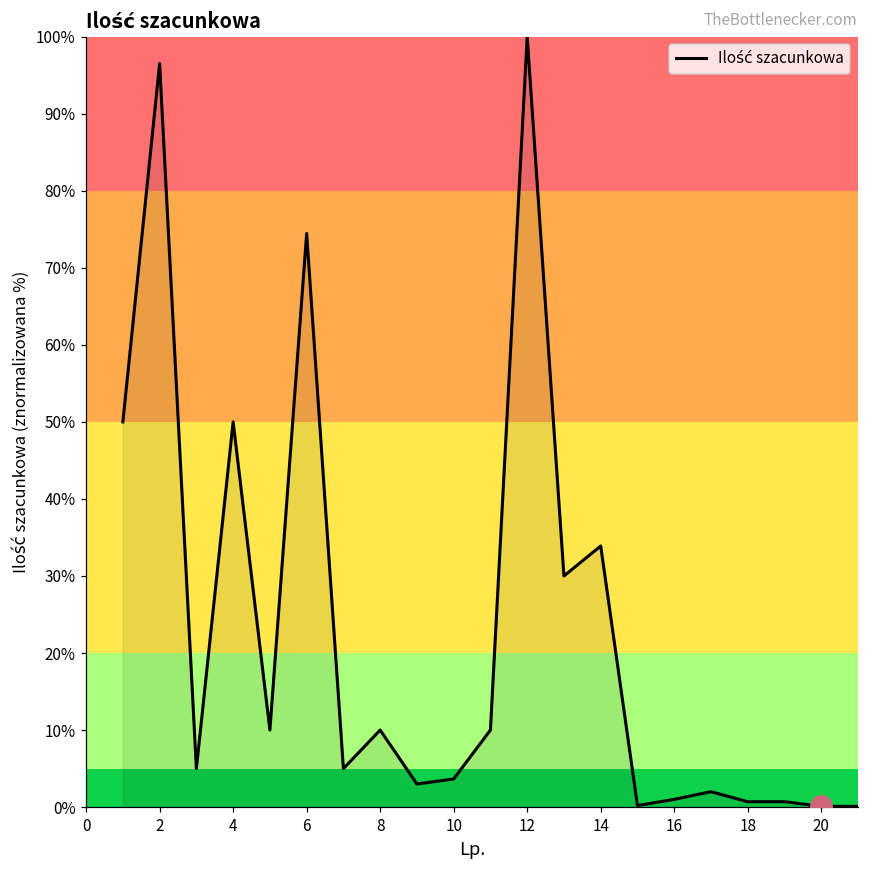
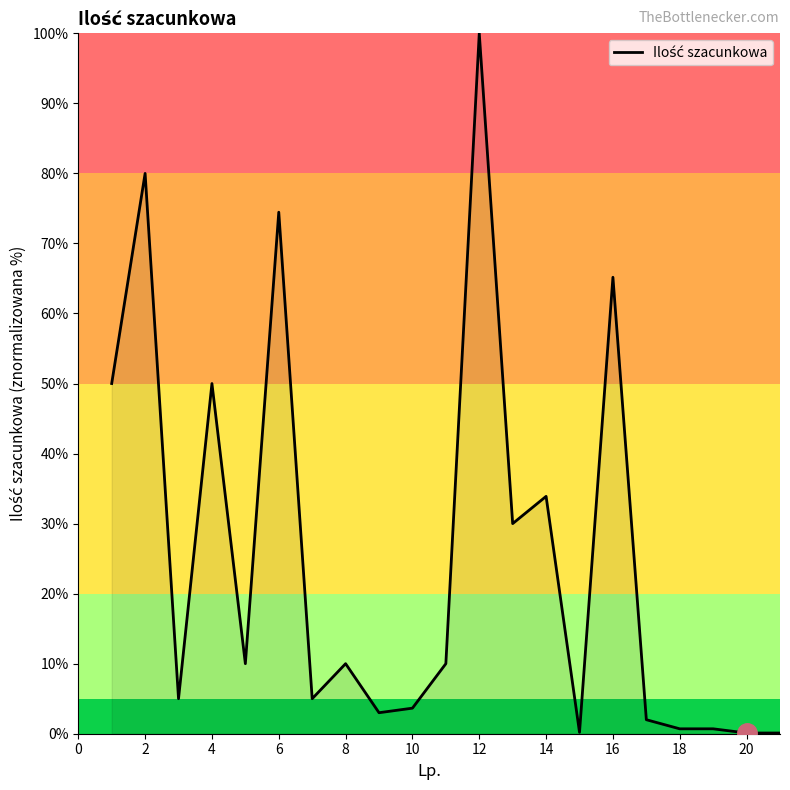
Ilość szacunkowa, 2: 97% -> 80%
Ilość szacunkowa, 16: 1% -> 65%
